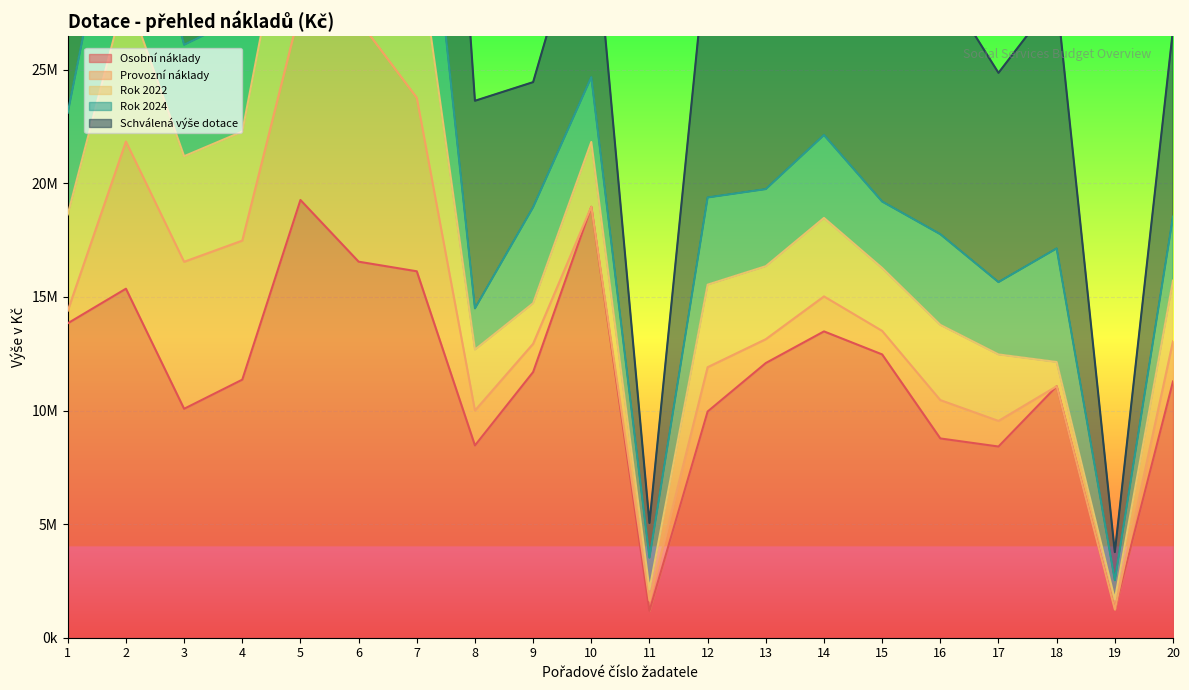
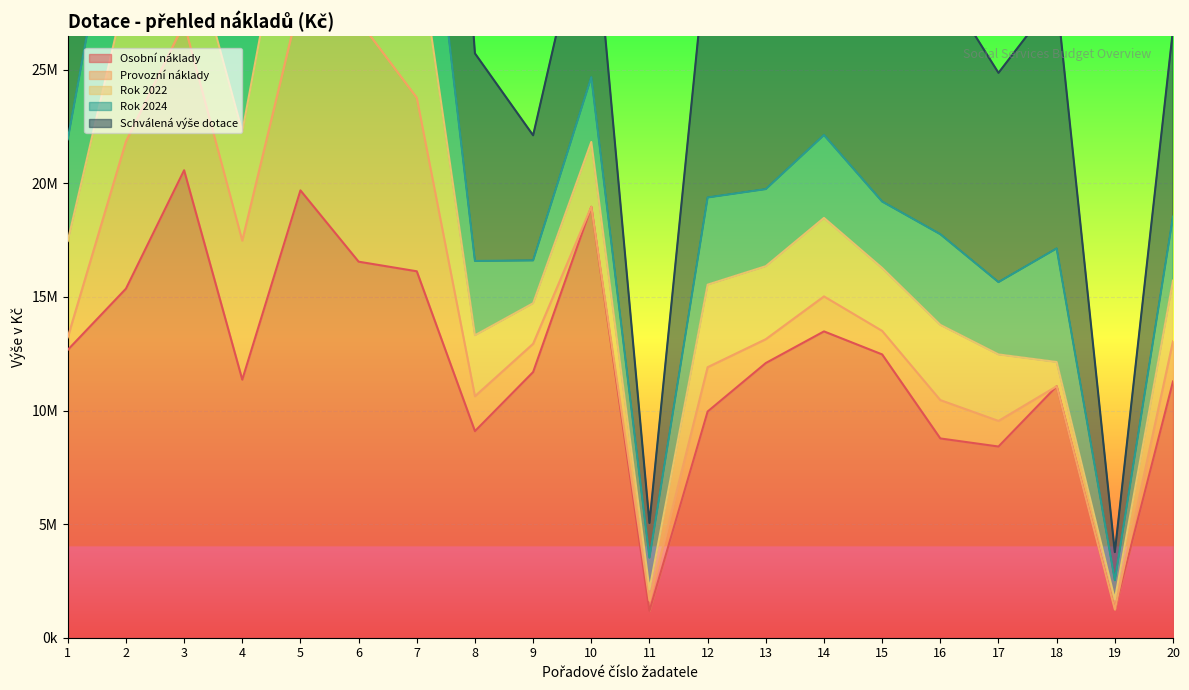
Osobní náklady, 1: 13800000 -> 12700000
Osobní náklady, 3: 10100000 -> 20600000
Osobní náklady, 5: 19300000 -> 19700000
Osobní náklady, 8: 8500000 -> 9100000
Rok 2024, 8: 1800000 -> 3300000
Rok 2024, 9: 4200000 -> 1900000
